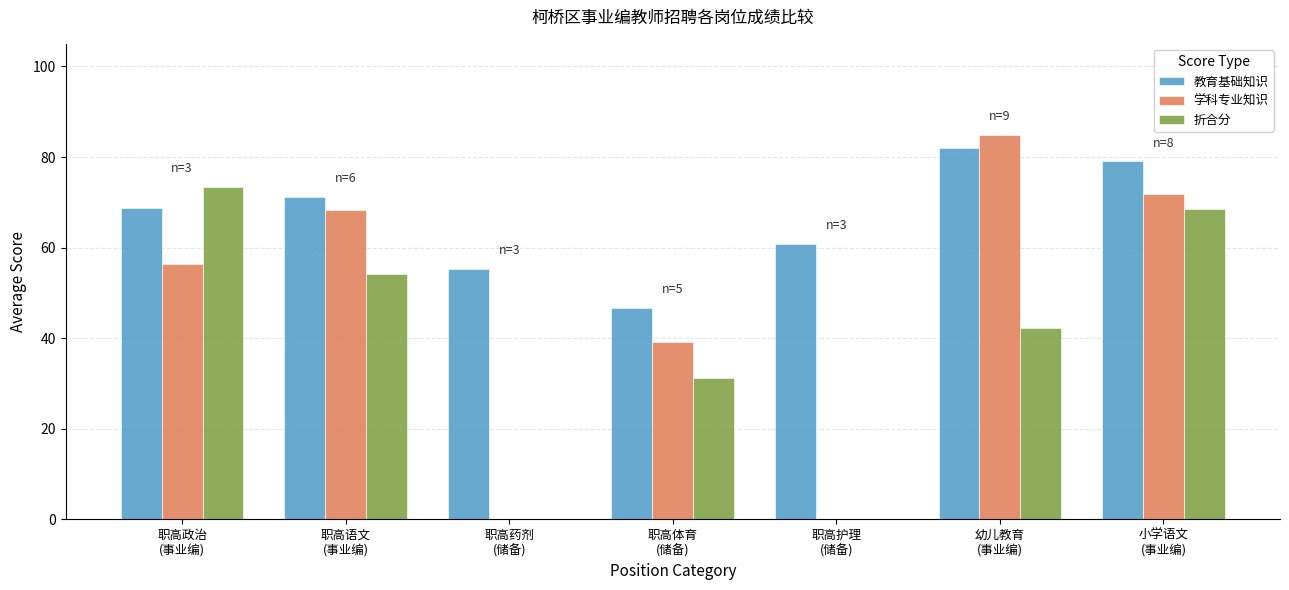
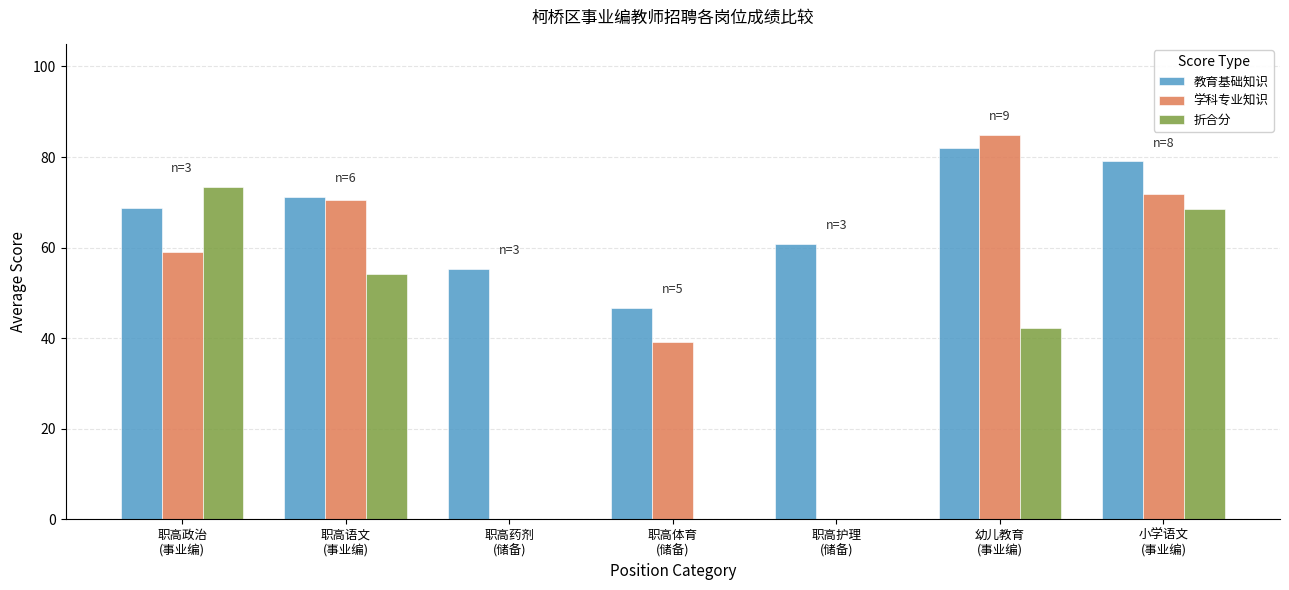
学科专业知识, 职高政治 (事业编): 56 -> 59
学科专业知识, 职高语文 (事业编): 68 -> 71
折合分, 职高体育 (储备): 31 -> 0
